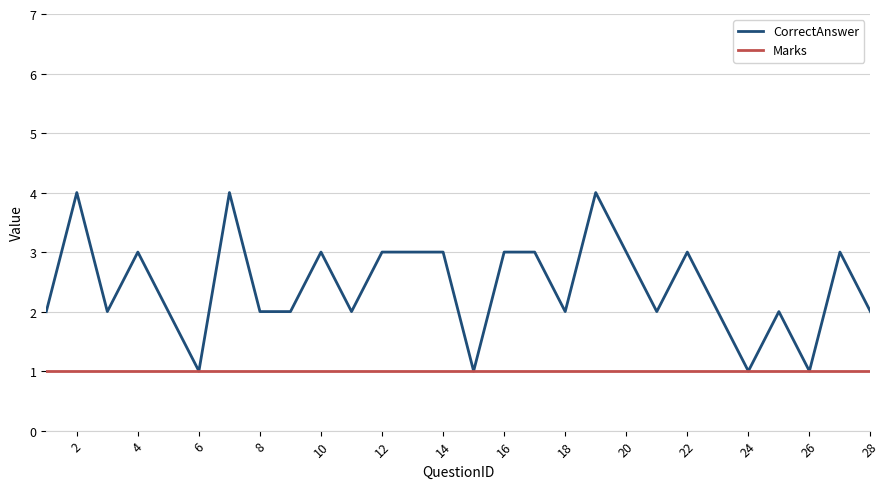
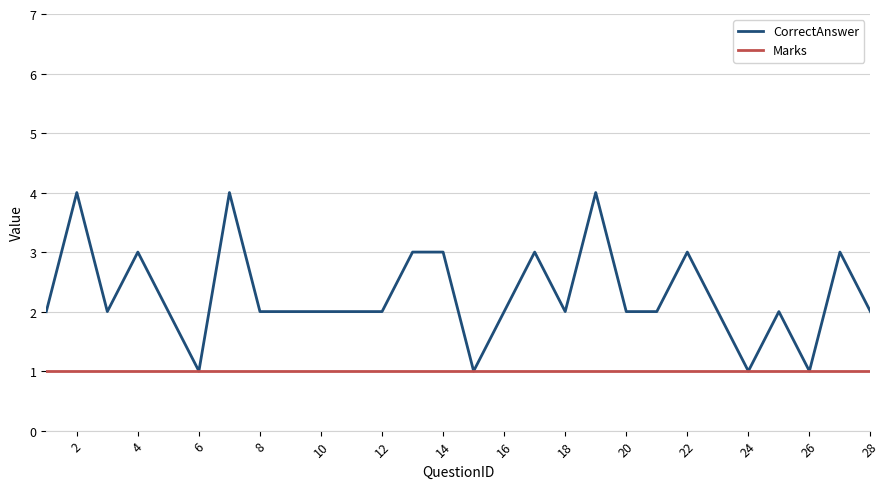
CorrectAnswer, 10: 3 -> 2
CorrectAnswer, 12: 3 -> 2
CorrectAnswer, 16: 3 -> 2
CorrectAnswer, 20: 3 -> 2
